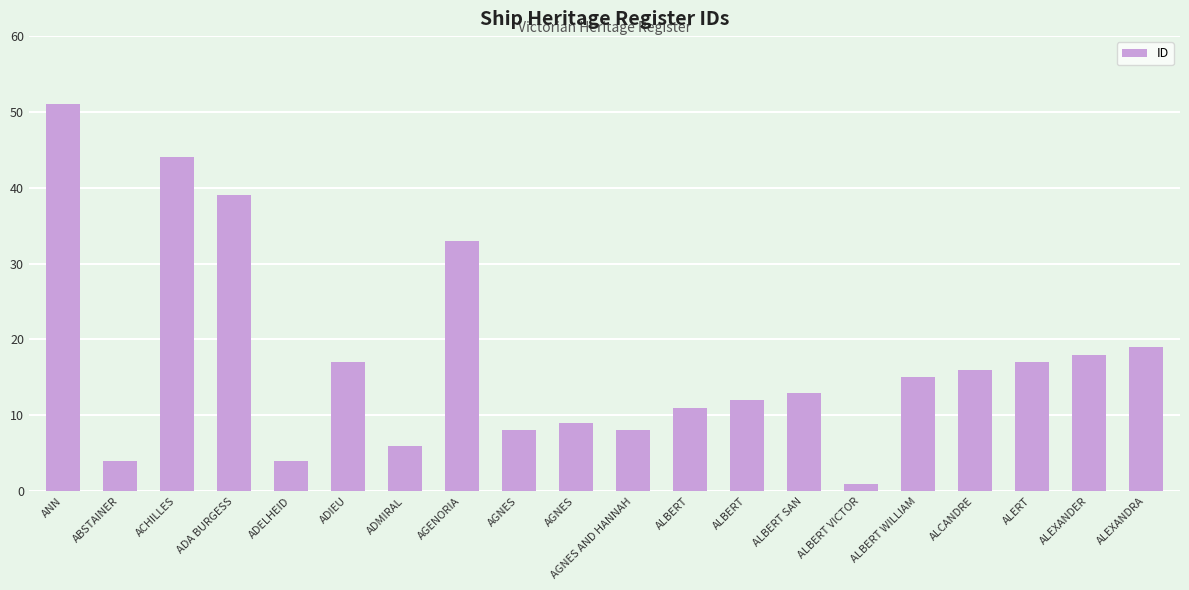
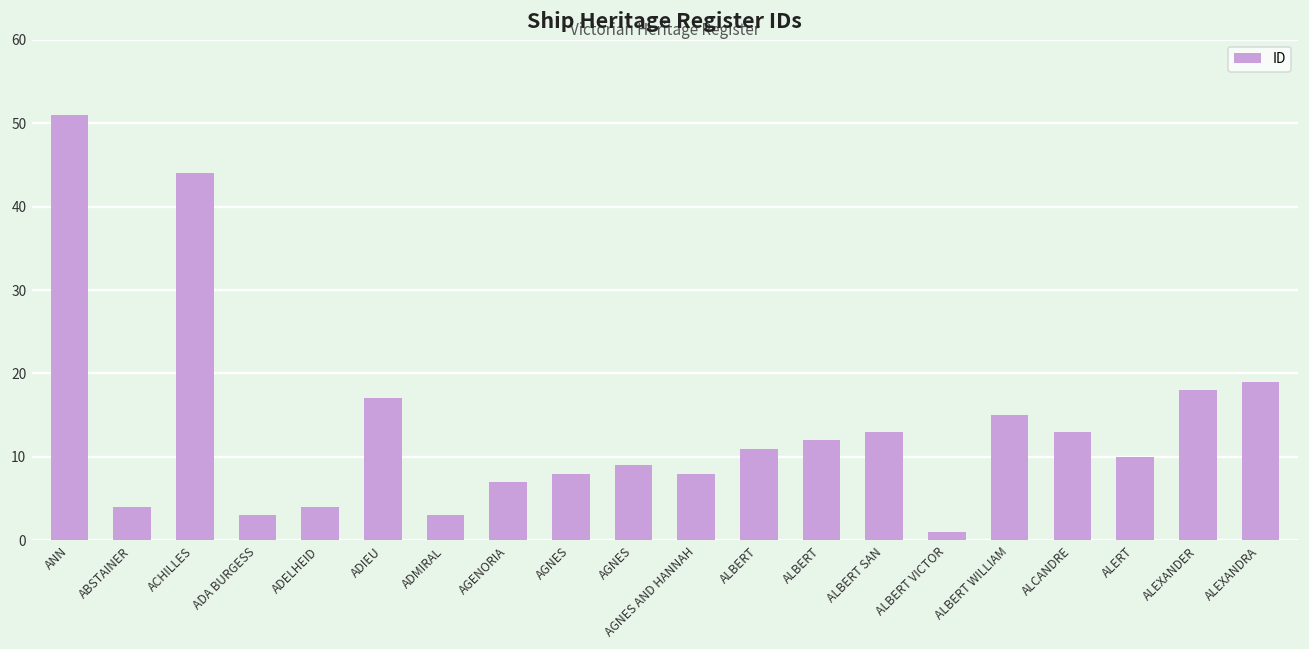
ADA BURGESS: 39 -> 3
ADMIRAL: 6 -> 3
AGENORIA: 33 -> 7
ALCANDRE: 16 -> 13
ALERT: 17 -> 10
